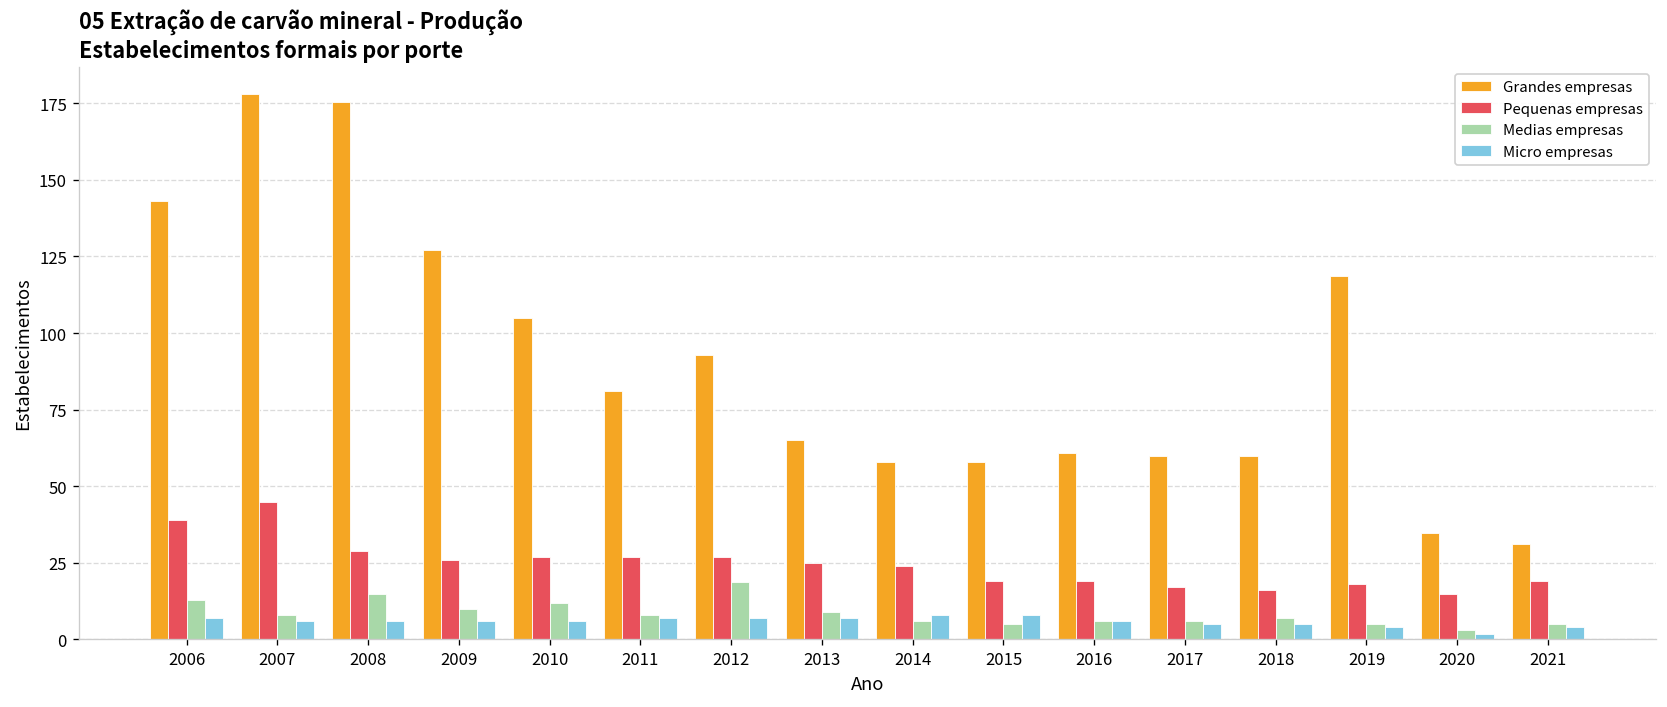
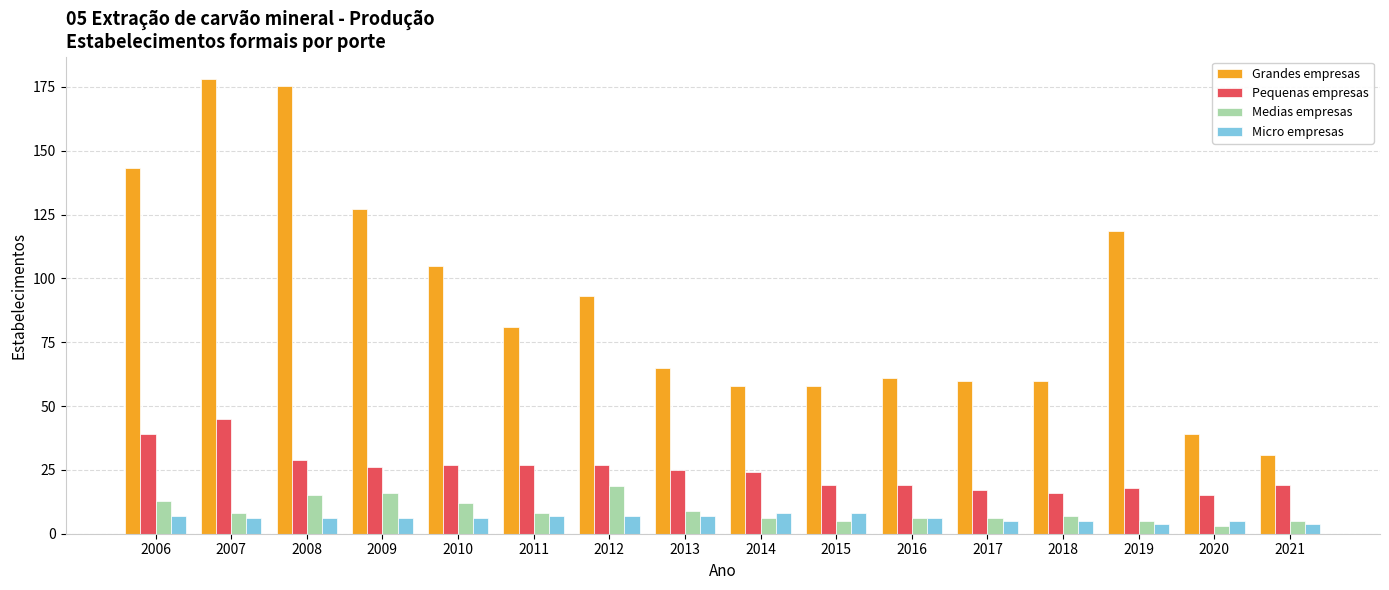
Medias empresas, 2009: 10 -> 16
Grandes empresas, 2020: 35 -> 39
Micro empresas, 2020: 2 -> 5
